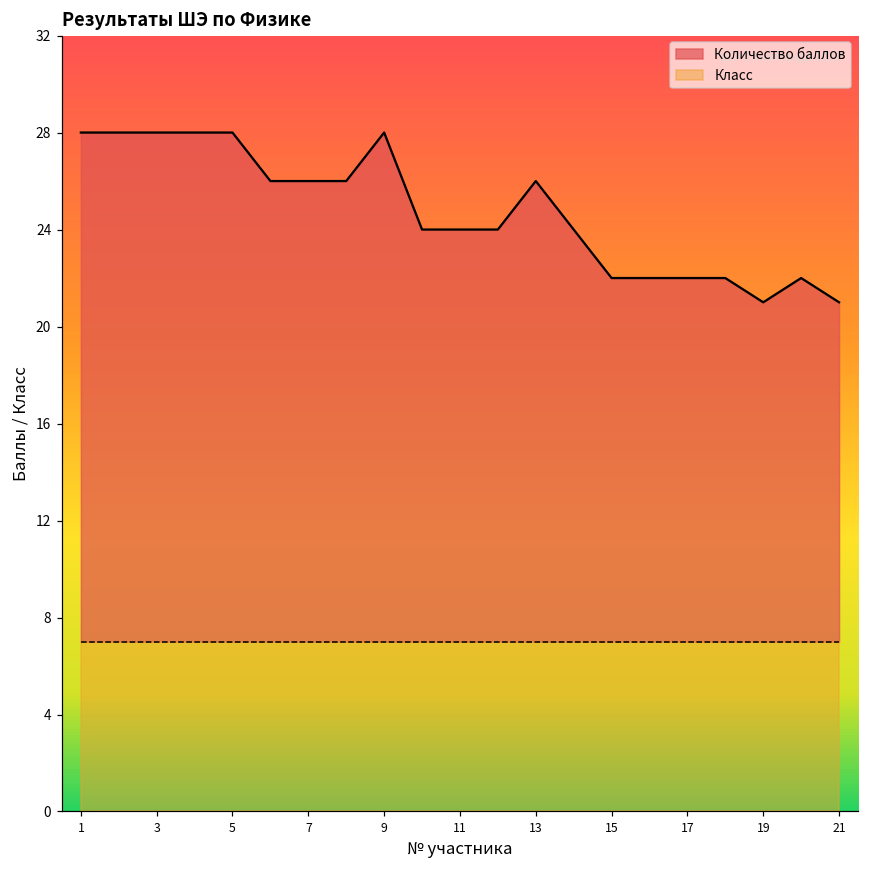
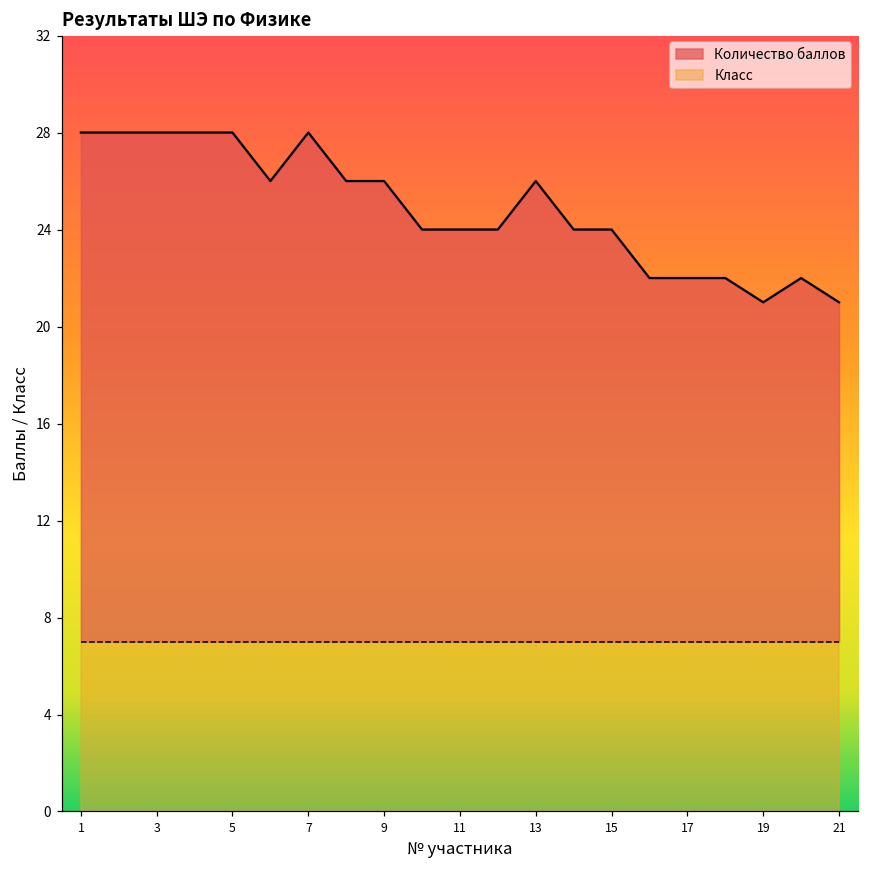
Количество баллов, 7: 26 -> 28
Количество баллов, 9: 28 -> 26
Количество баллов, 15: 22 -> 24
